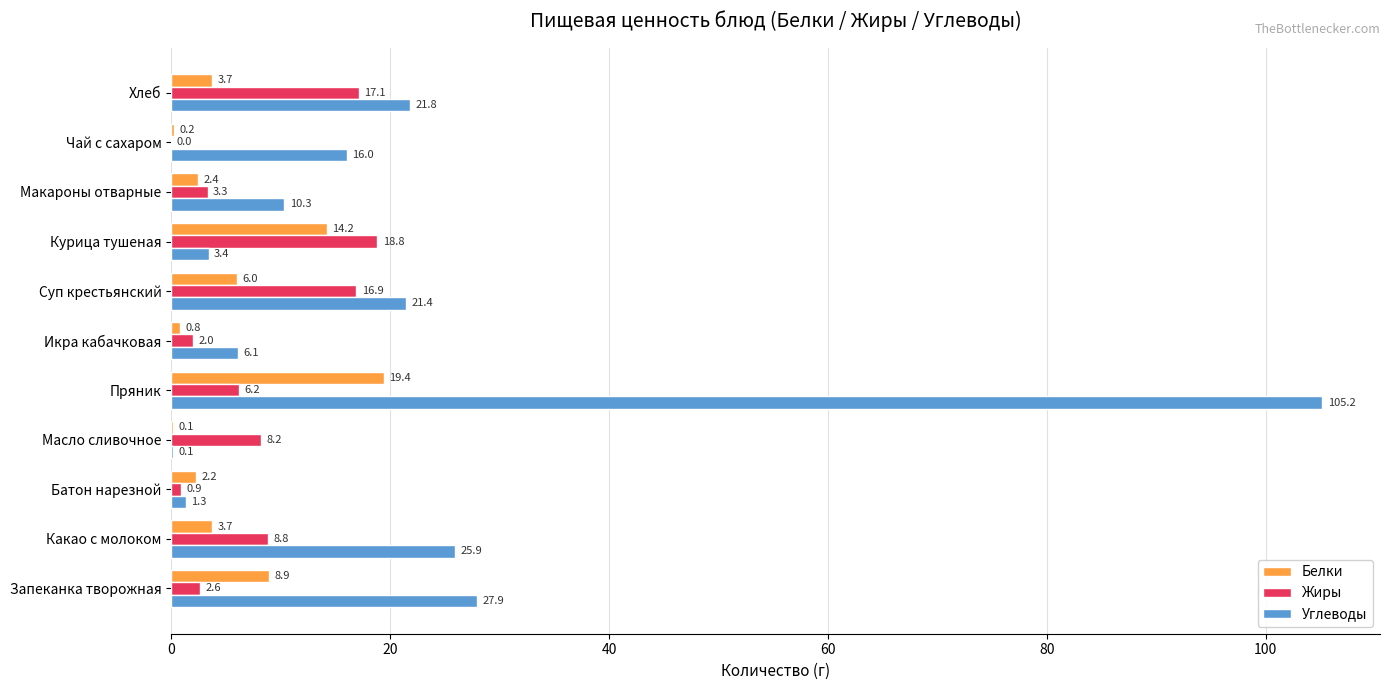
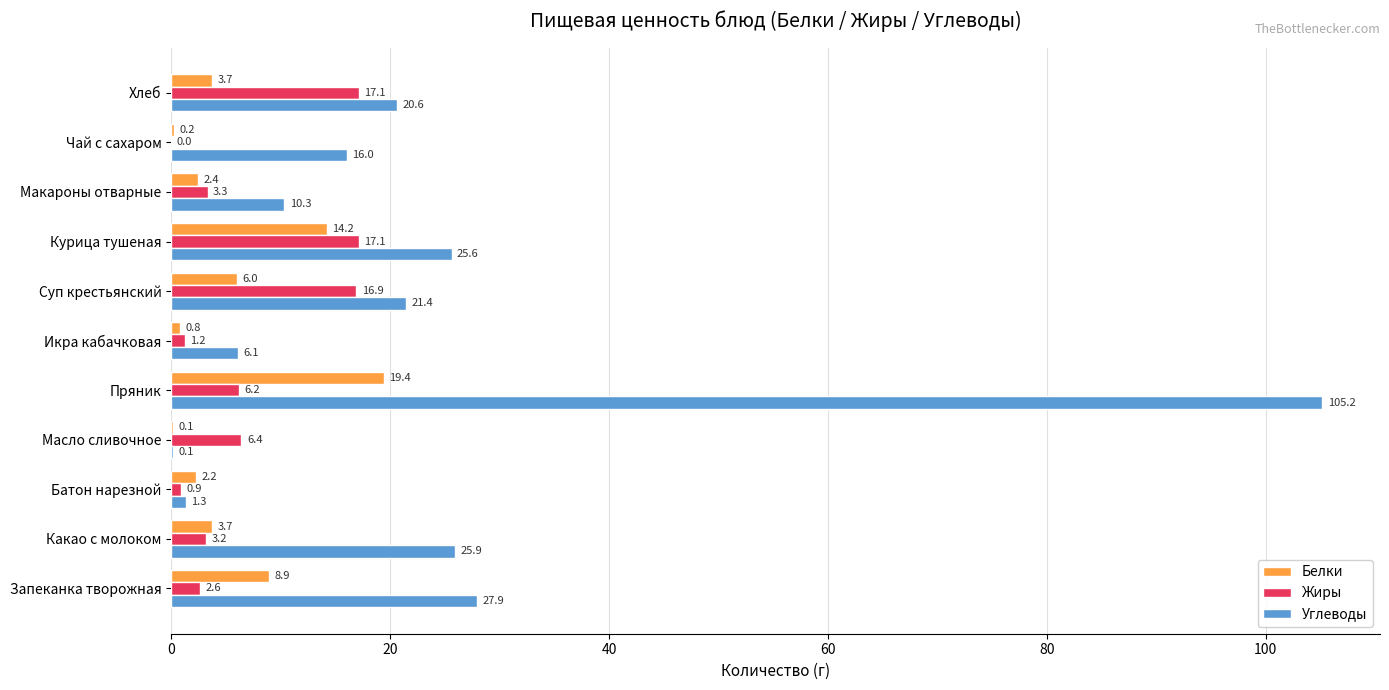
Углеводы, Хлеб: 21.8 -> 20.6
Жиры, Курица тушеная: 18.8 -> 17.1
Углеводы, Курица тушеная: 3.4 -> 25.6
Жиры, Икра кабачковая: 2.0 -> 1.2
Жиры, Масло сливочное: 8.2 -> 6.4
Жиры, Какао с молоком: 8.8 -> 3.2
